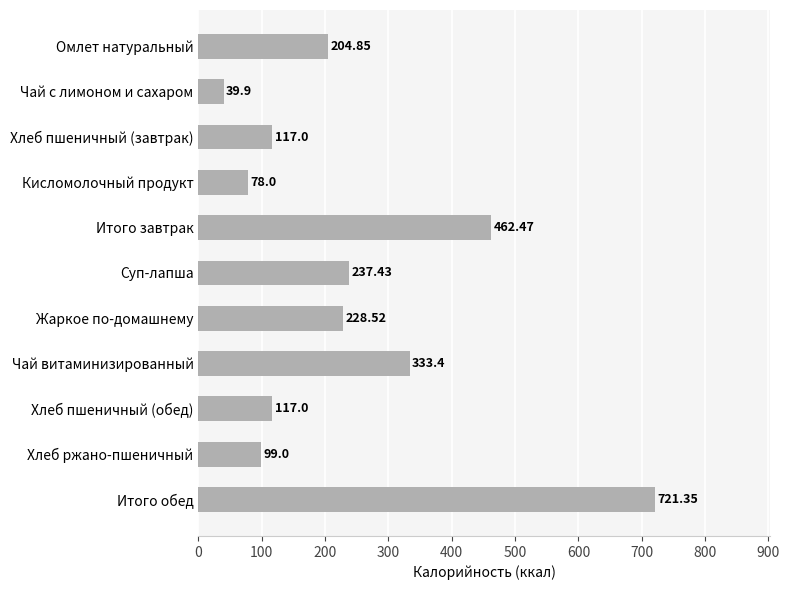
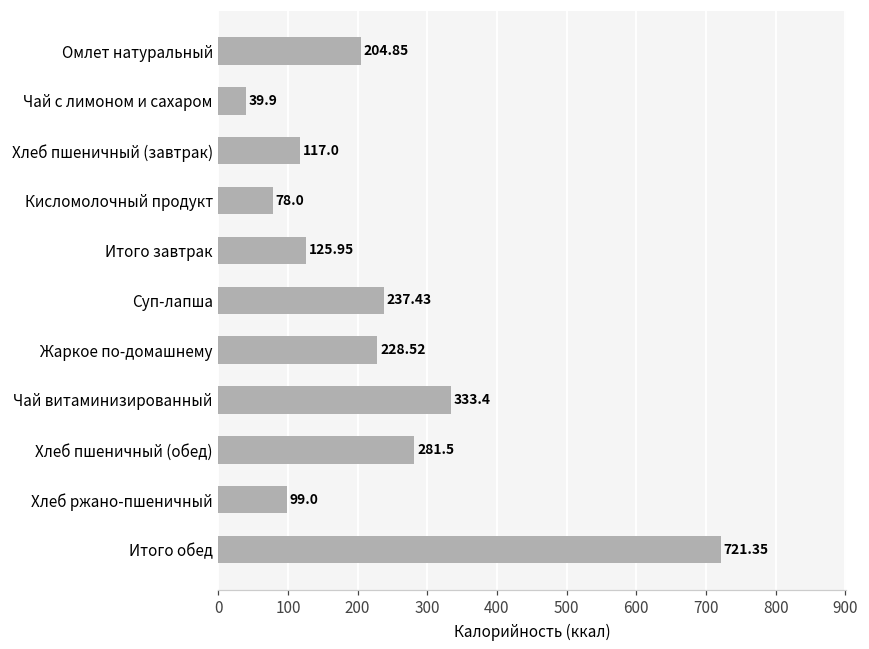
Итого завтрак: 462.47 -> 125.95
Хлеб пшеничный (обед): 117.0 -> 281.5
